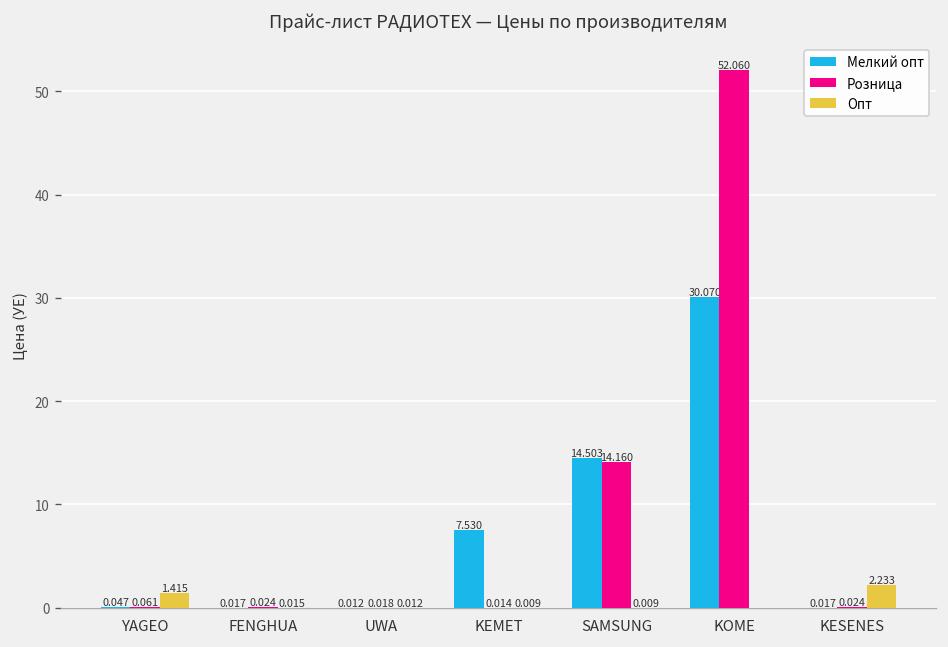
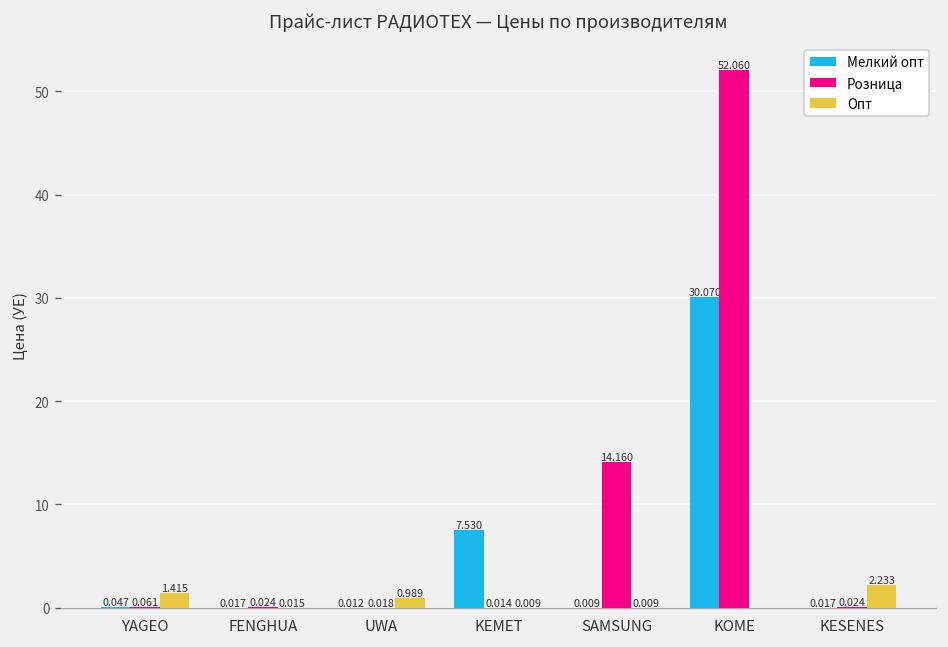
Опт, UWA: 0.012 -> 0.989
Мелкий опт, SAMSUNG: 14.503 -> 0.009
